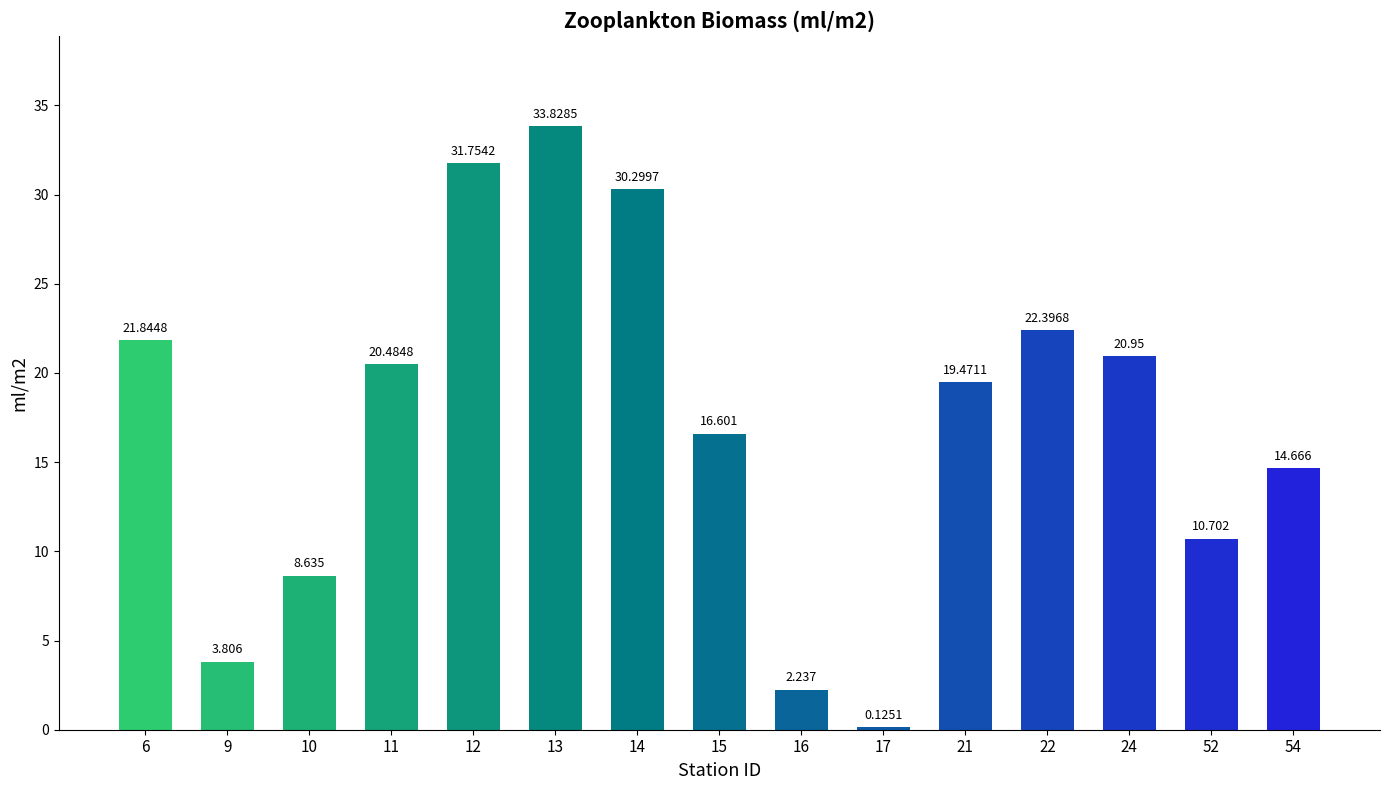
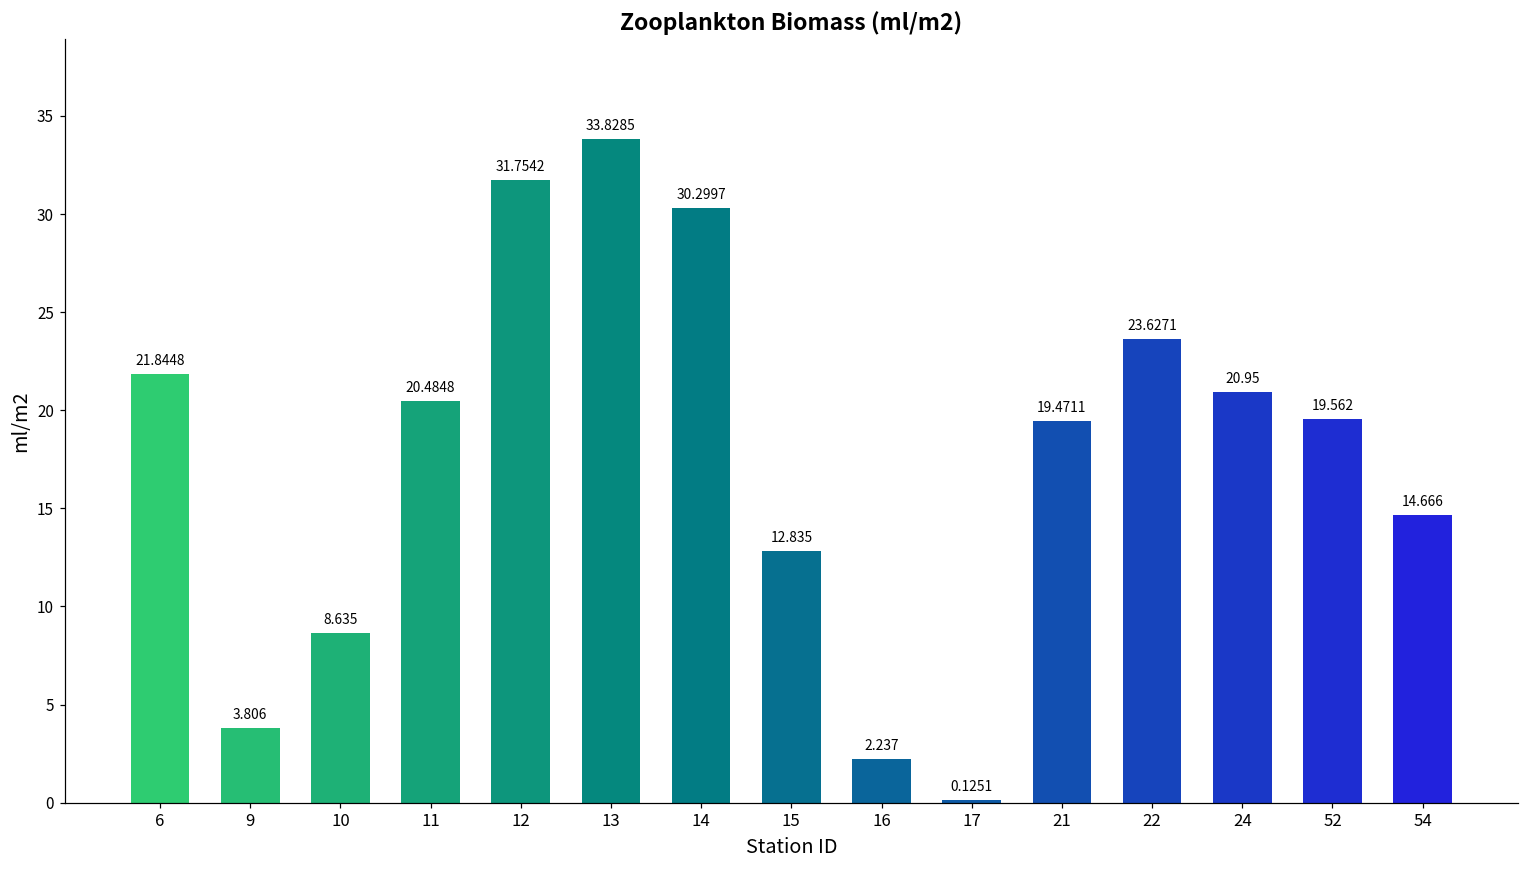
15: 16.601 -> 12.835
22: 22.3968 -> 23.6271
52: 10.702 -> 19.562
